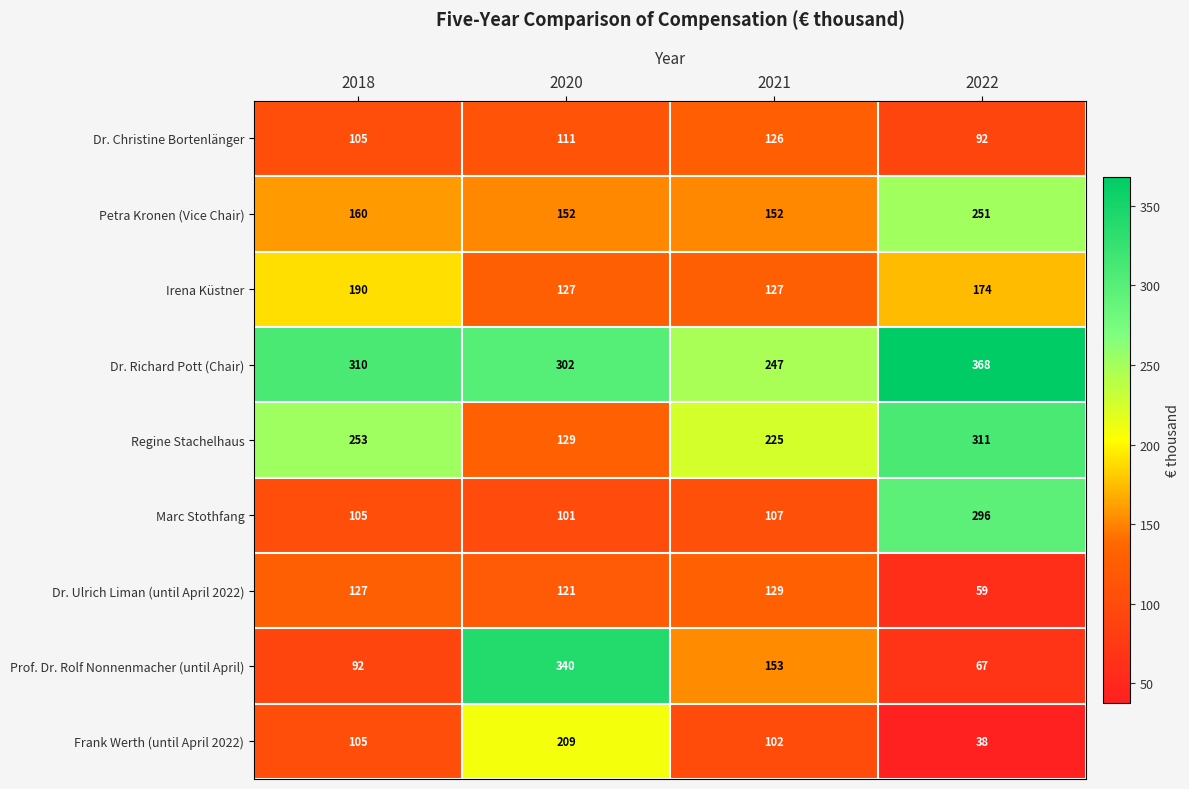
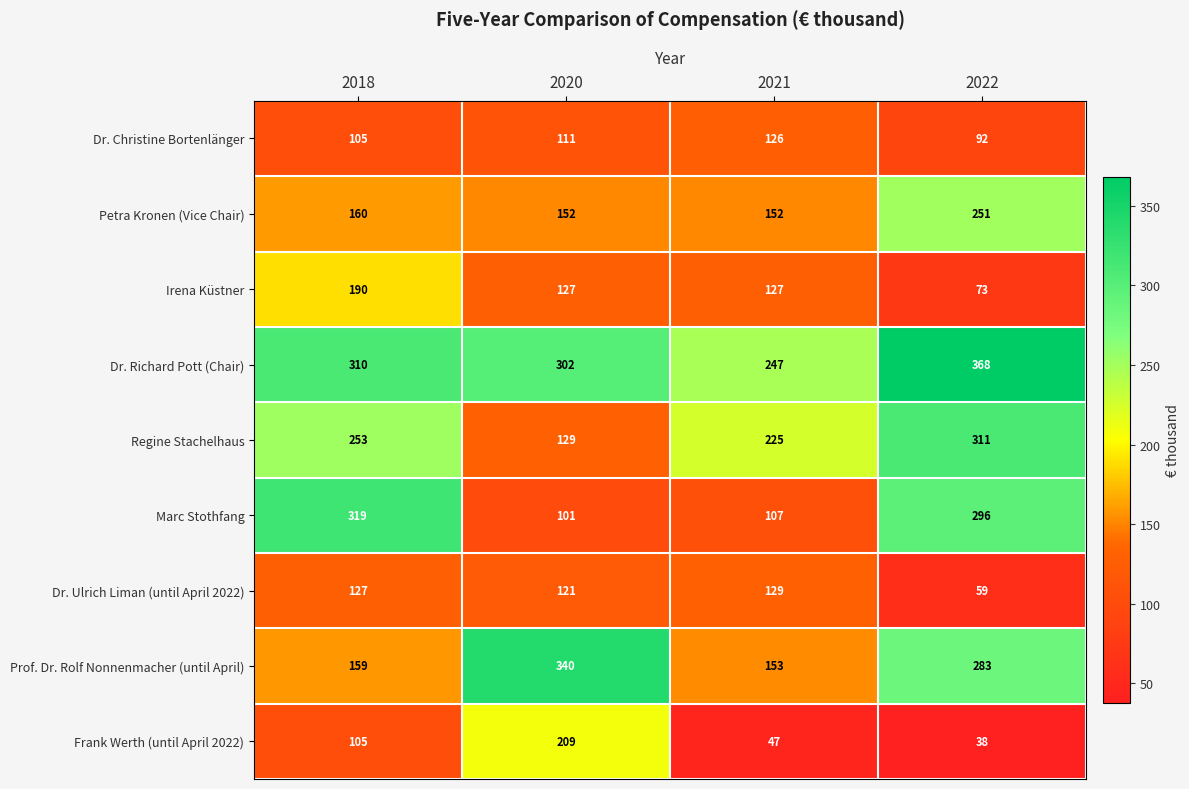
Irena Küstner, 2022: 174 -> 73
Marc Stothfang, 2018: 105 -> 319
Prof. Dr. Rolf Nonnenmacher (until April), 2018: 92 -> 159
Prof. Dr. Rolf Nonnenmacher (until April), 2022: 67 -> 283
Frank Werth (until April 2022), 2021: 102 -> 47
